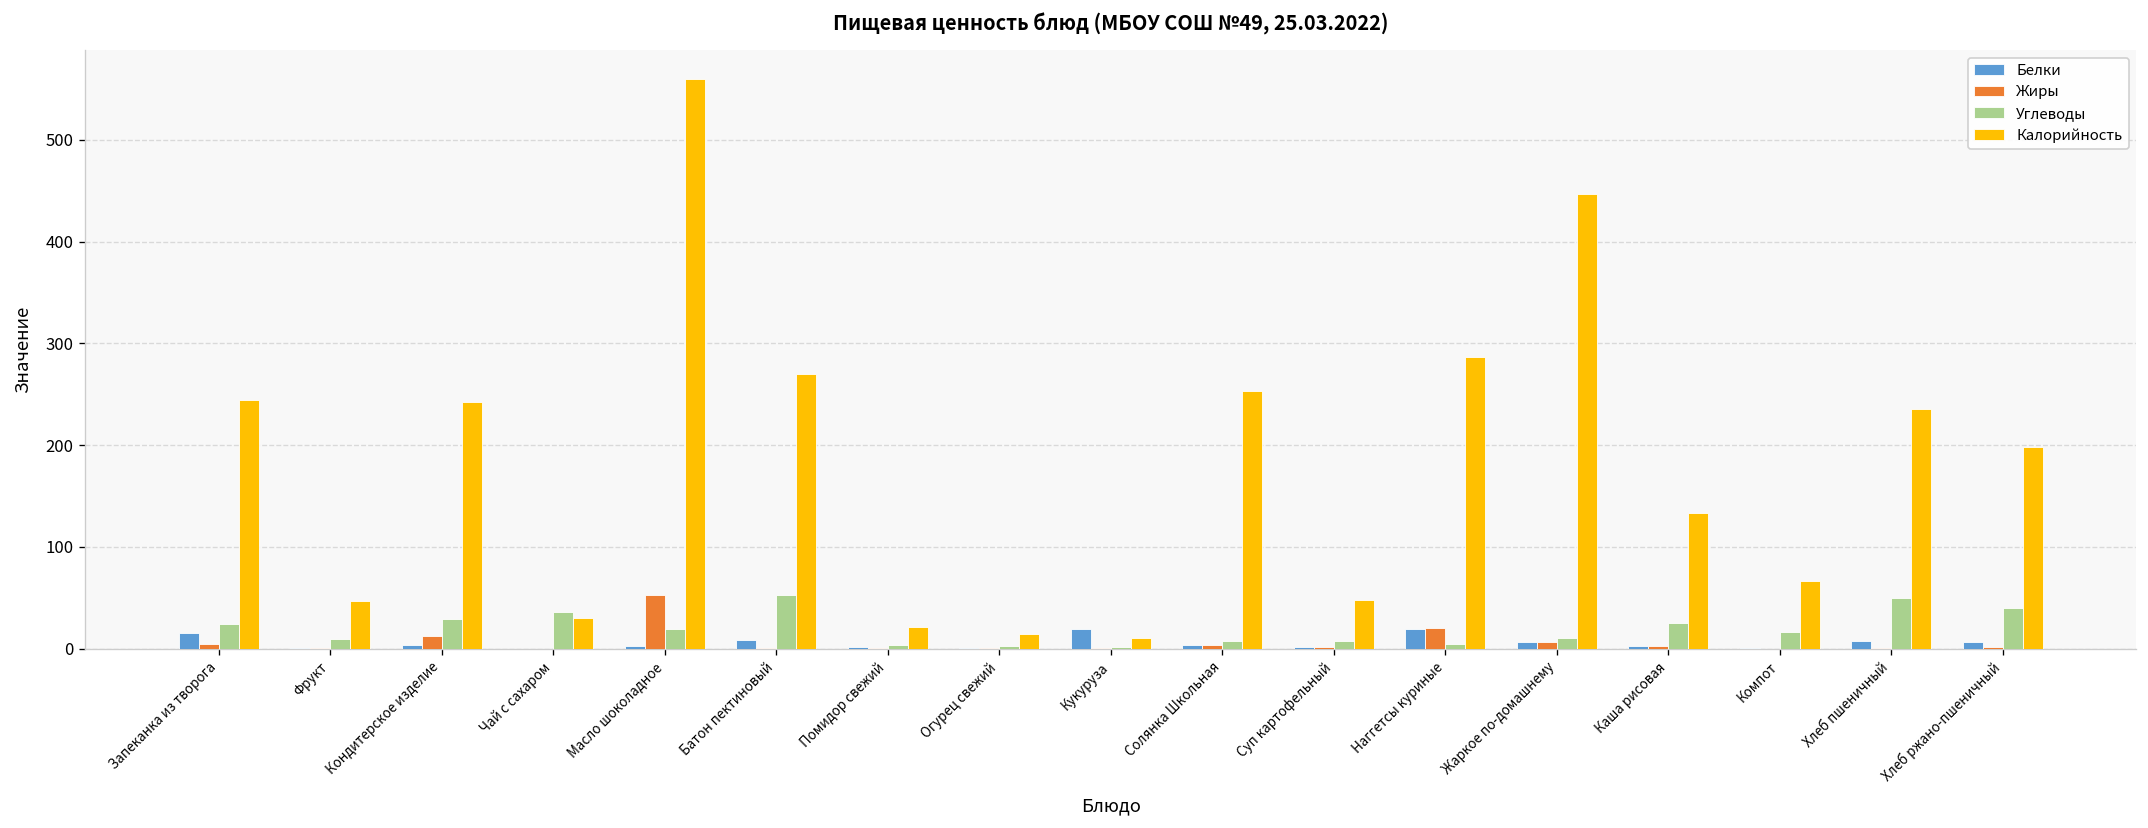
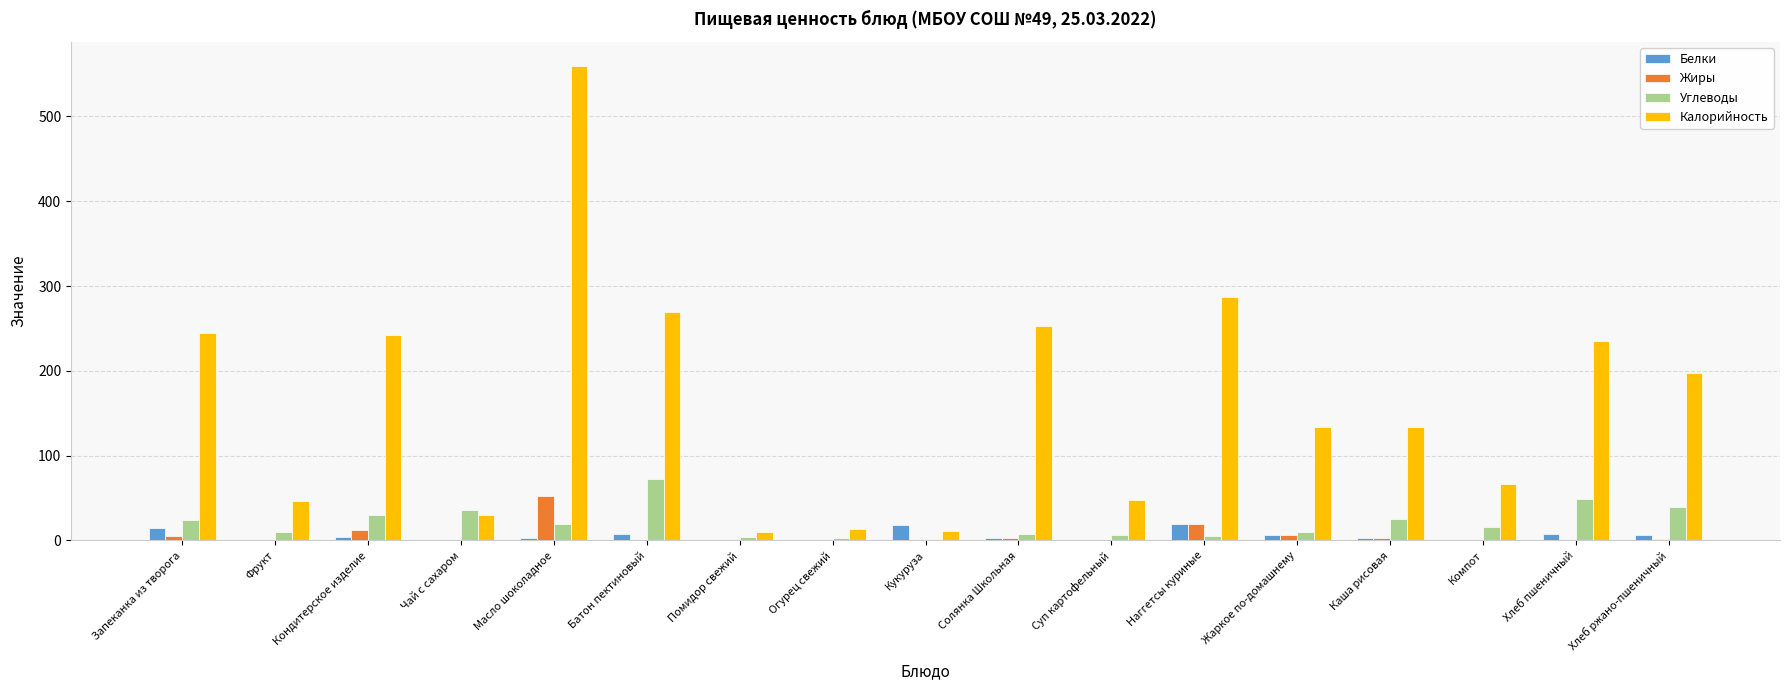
Углеводы, Батон пектиновый: 50 -> 70
Калорийность, Помидор свежий: 20 -> 10
Калорийность, Жаркое по-домашнему: 450 -> 130
